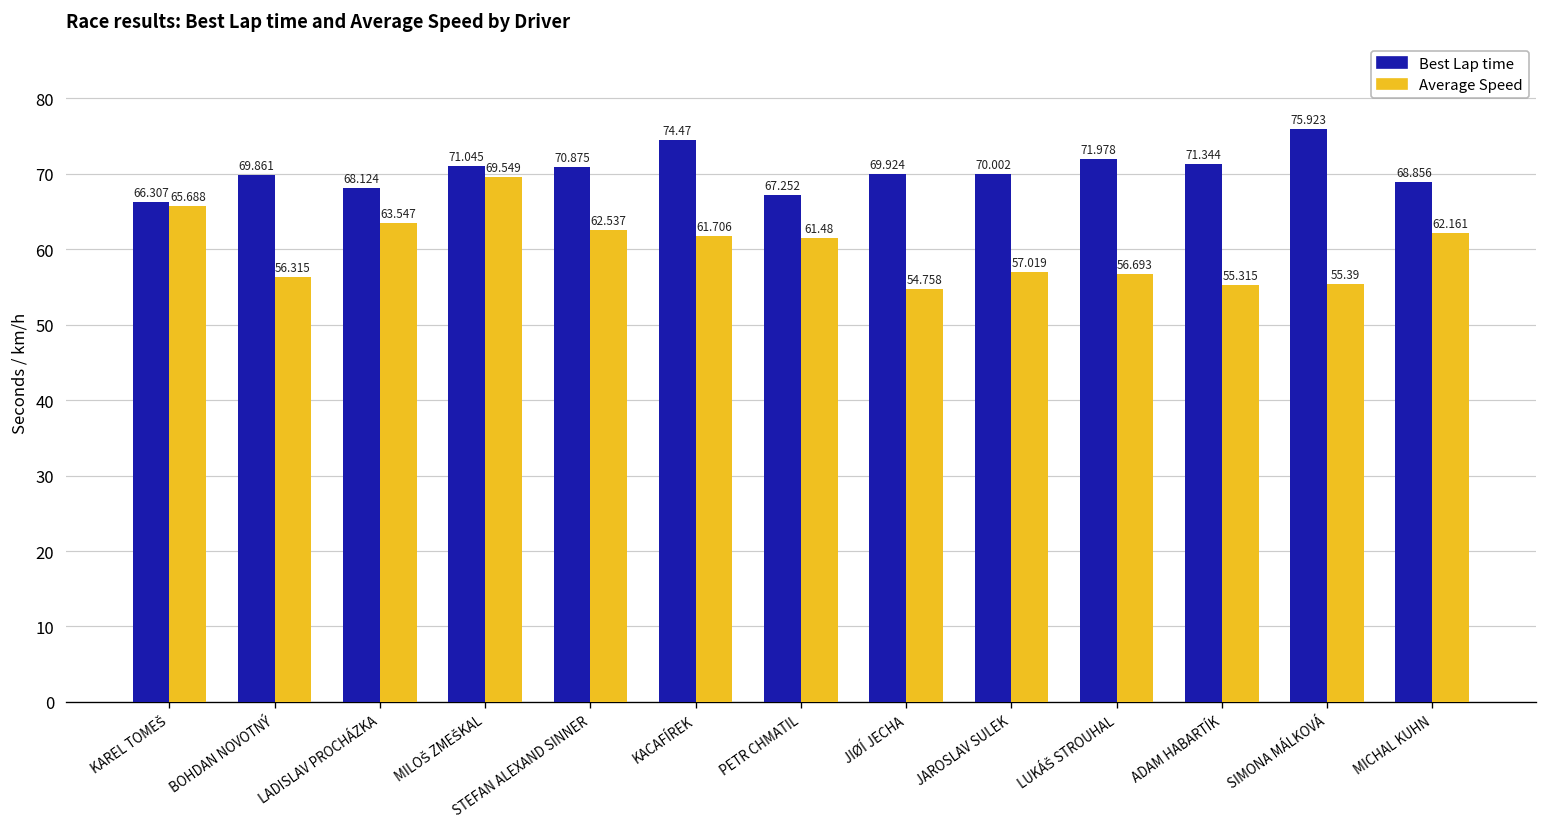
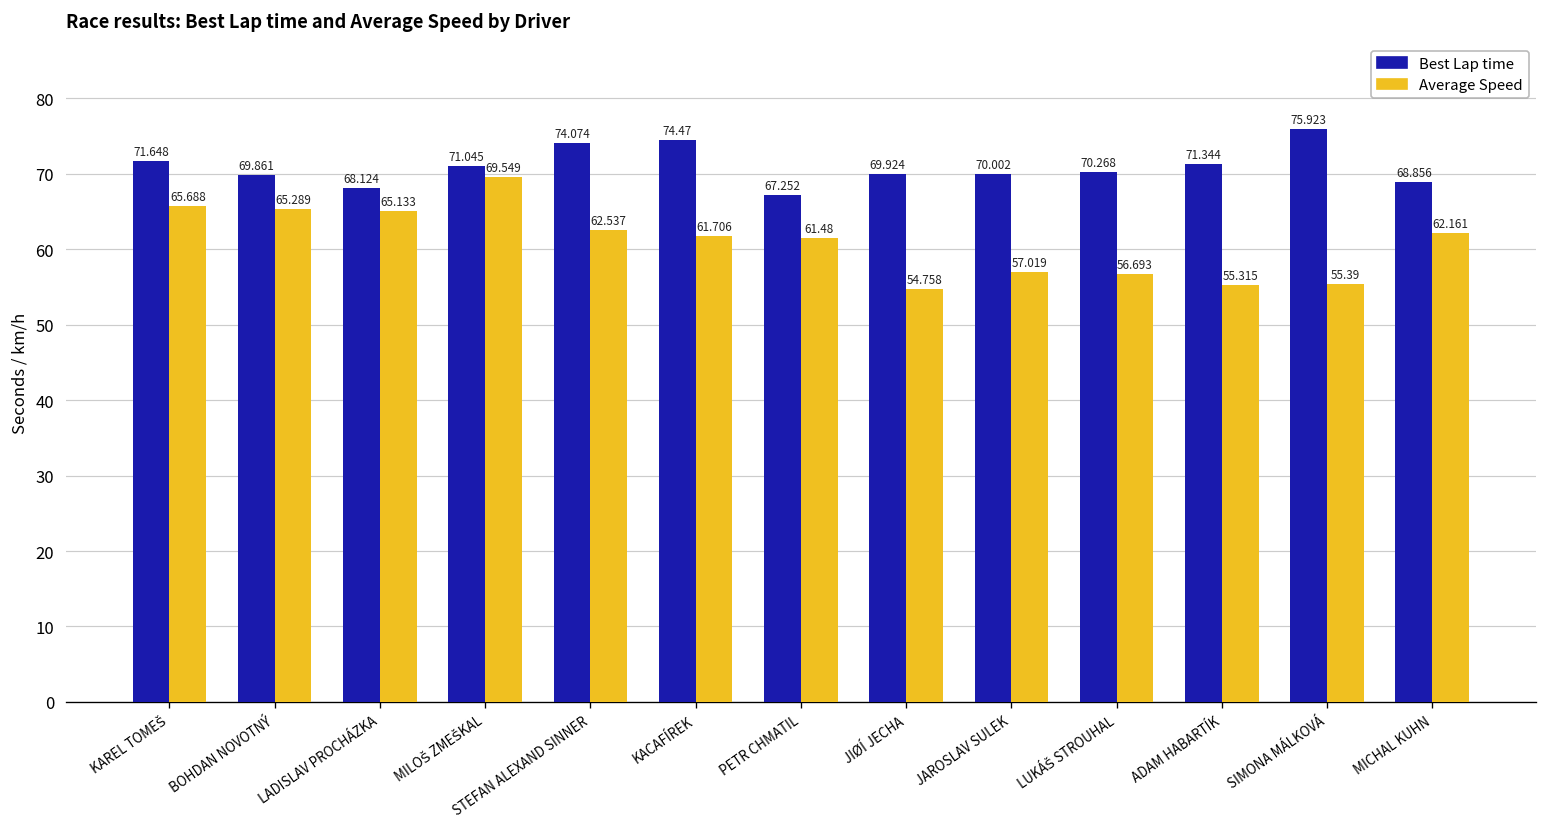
Best Lap time, KAREL TOMEŠ: 66.307 -> 71.648
Average Speed, BOHDAN NOVOTNÝ: 56.315 -> 65.289
Average Speed, LADISLAV PROCHÁZKA: 63.547 -> 65.133
Best Lap time, STEFAN ALEXAND SINNER: 70.875 -> 74.074
Best Lap time, LUKÁŠ STROUHAL: 71.978 -> 70.268
